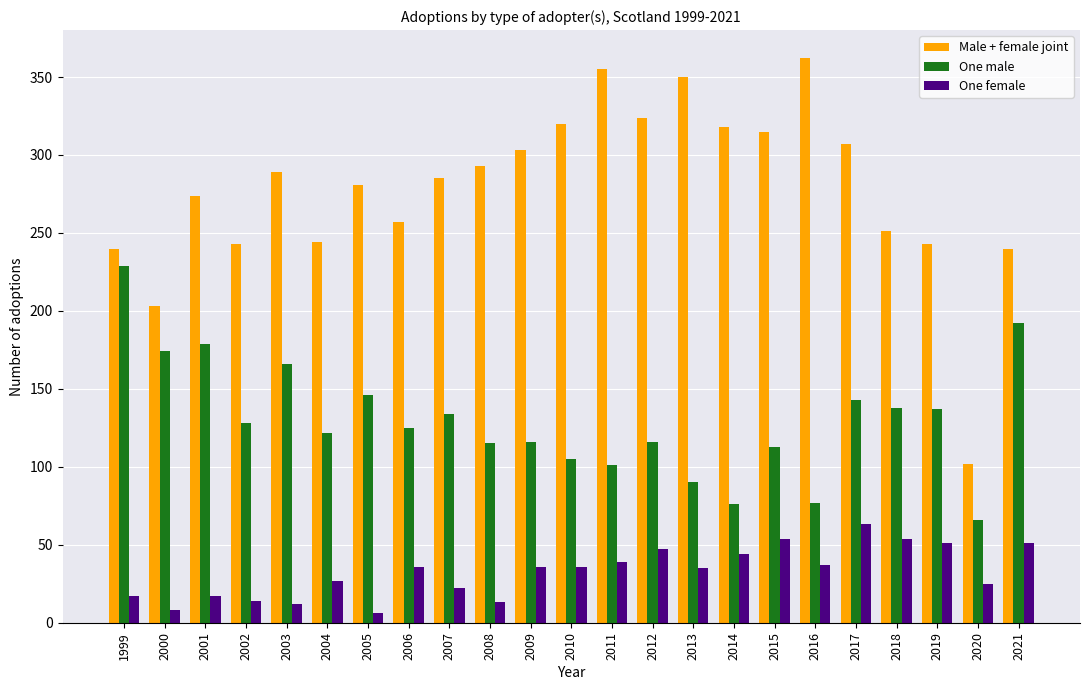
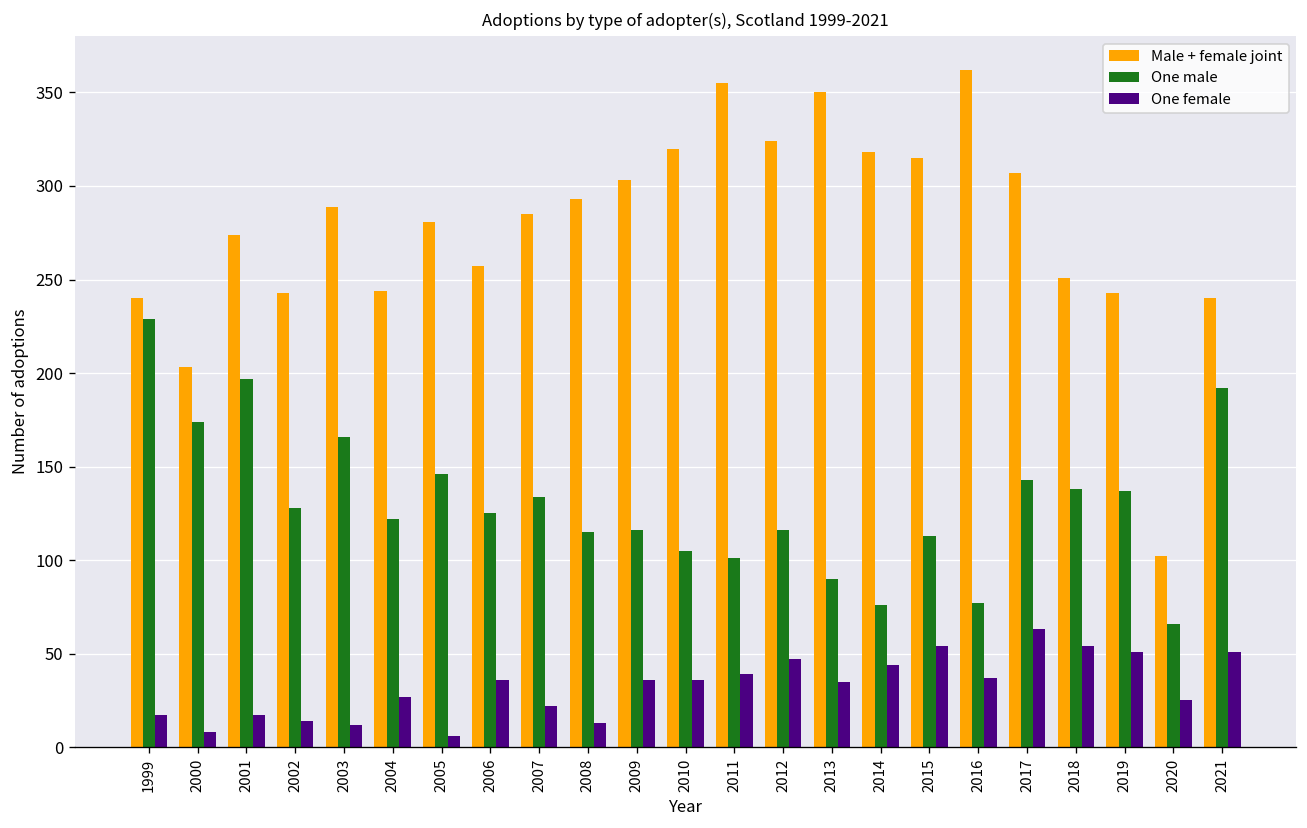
One male, 2001: 179 -> 197
